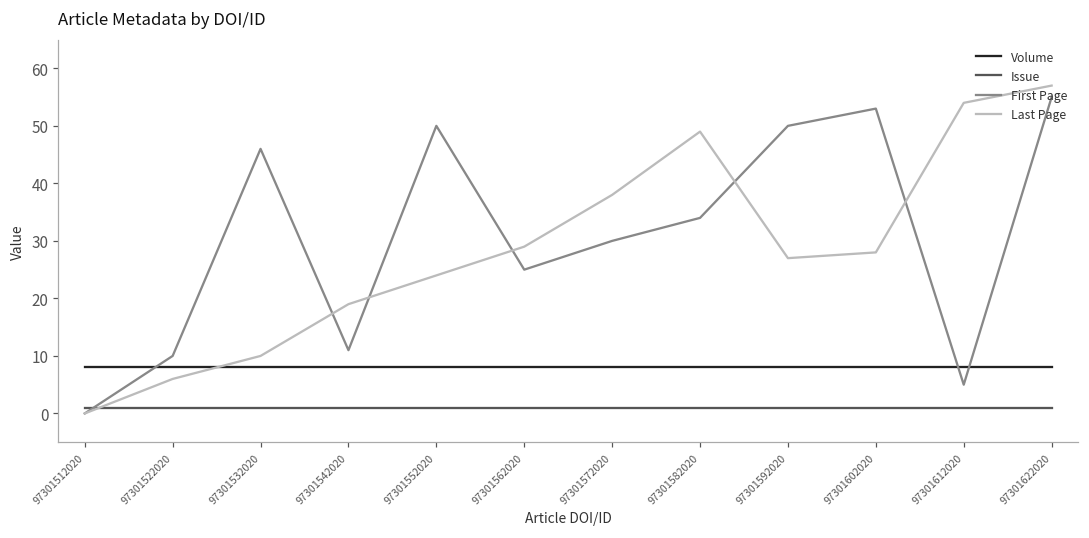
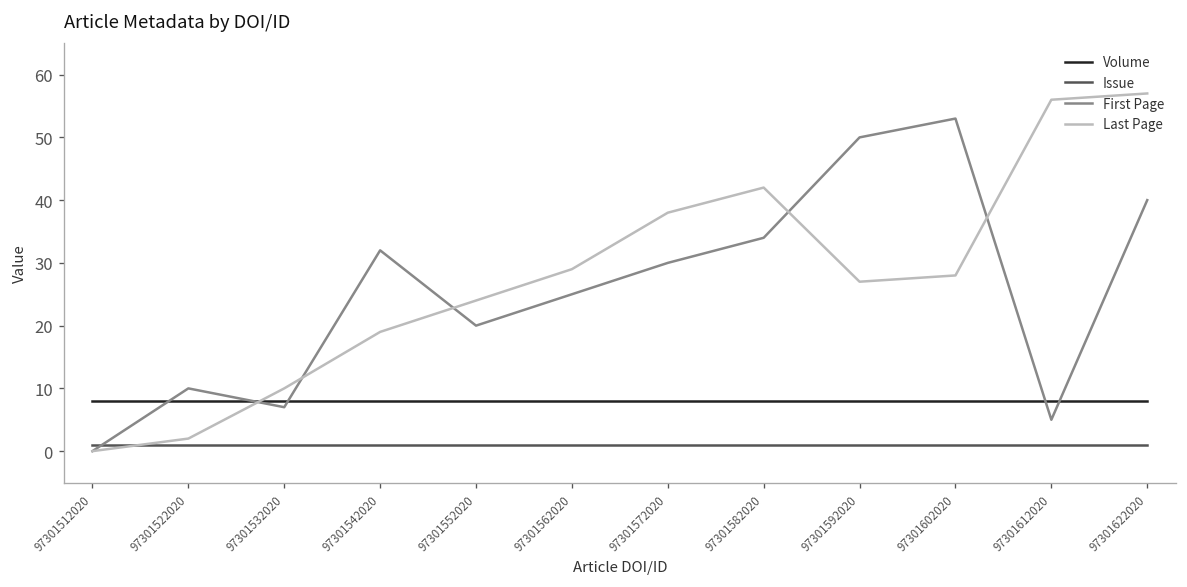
Last Page, 97301522020: 6 -> 2
First Page, 97301532020: 46 -> 7
First Page, 97301542020: 11 -> 32
First Page, 97301552020: 50 -> 20
Last Page, 97301582020: 49 -> 42
Last Page, 97301612020: 54 -> 56
First Page, 97301622020: 55 -> 40
